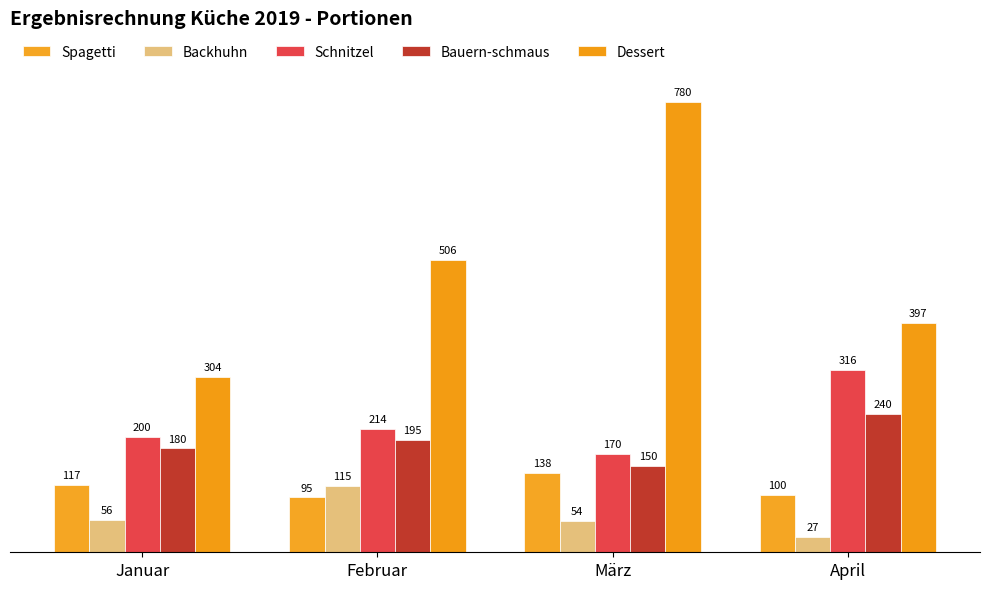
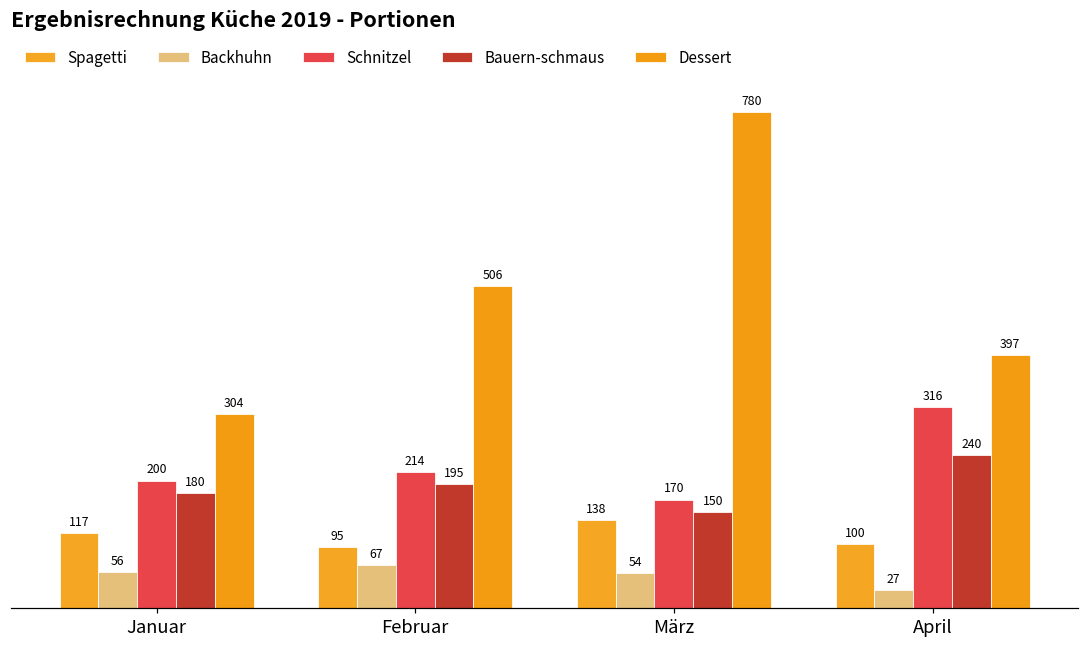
Backhuhn, Februar: 115 -> 67
